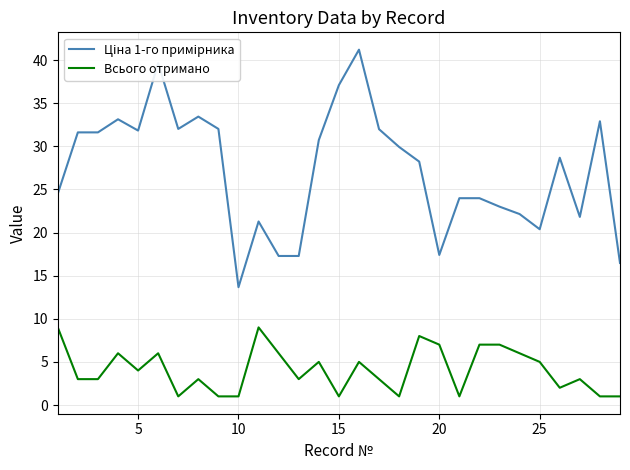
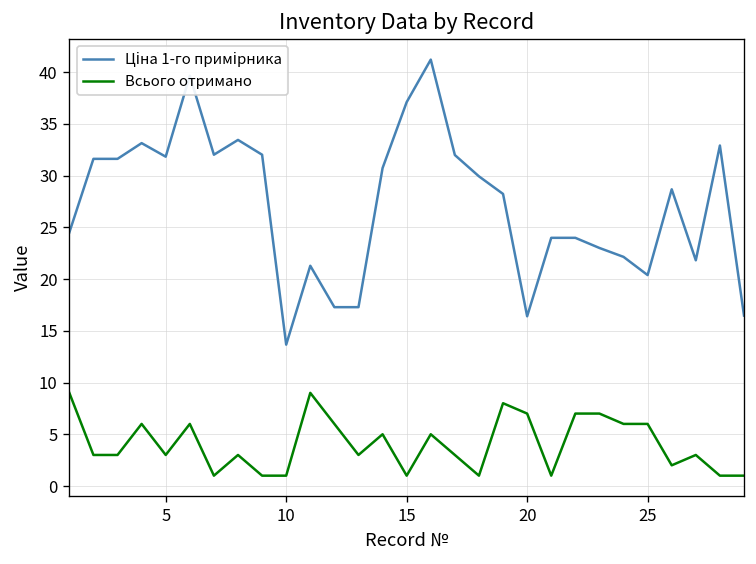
Всього отримано, 5: 4 -> 3
Ціна 1-го примірника, 20: 17 -> 16
Всього отримано, 25: 5 -> 6
